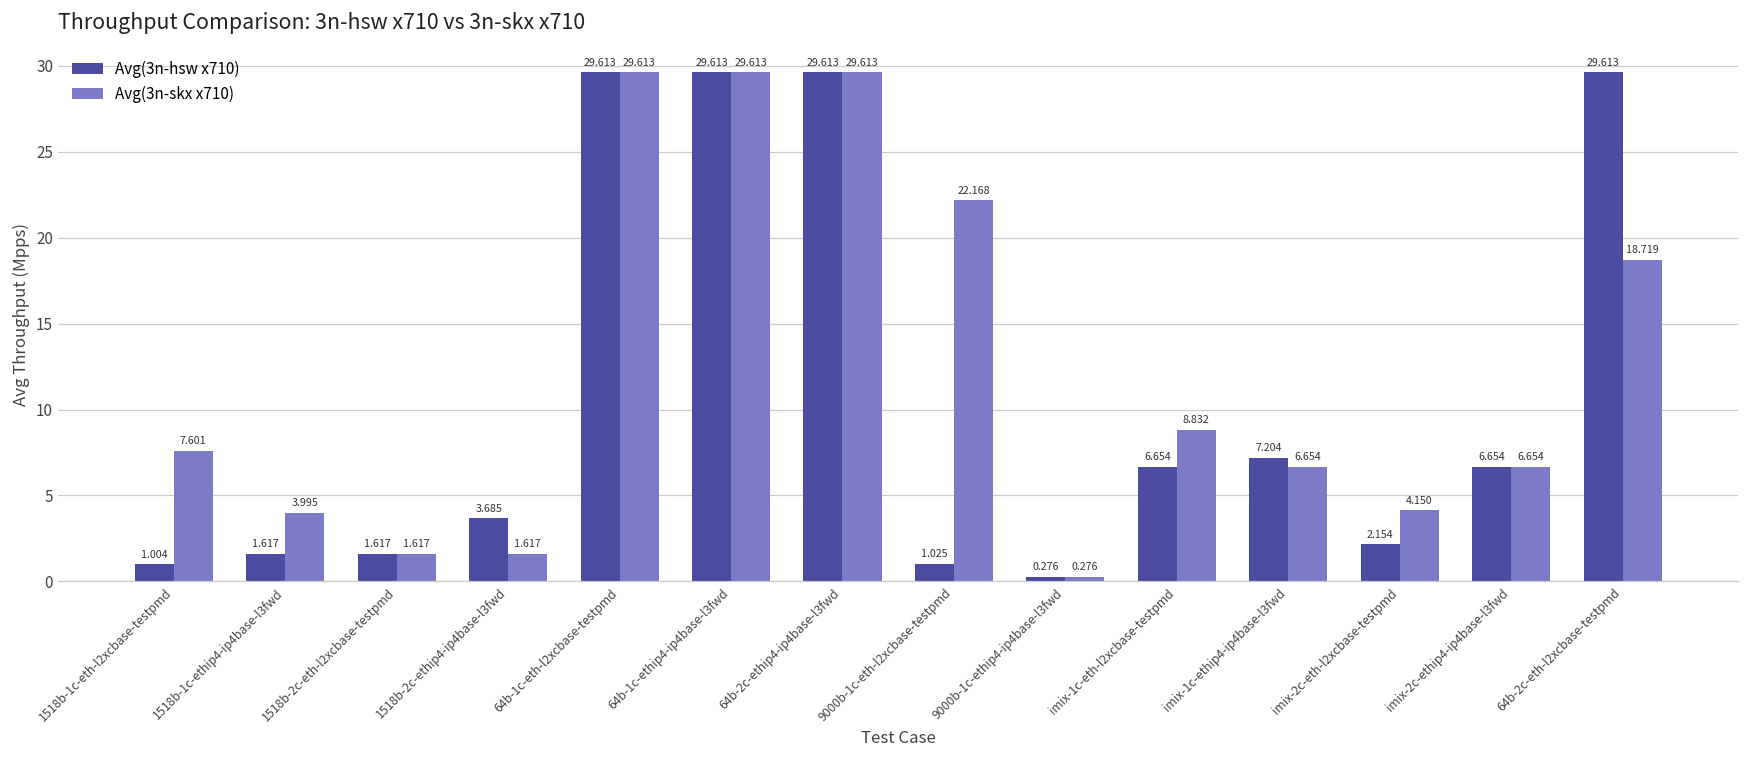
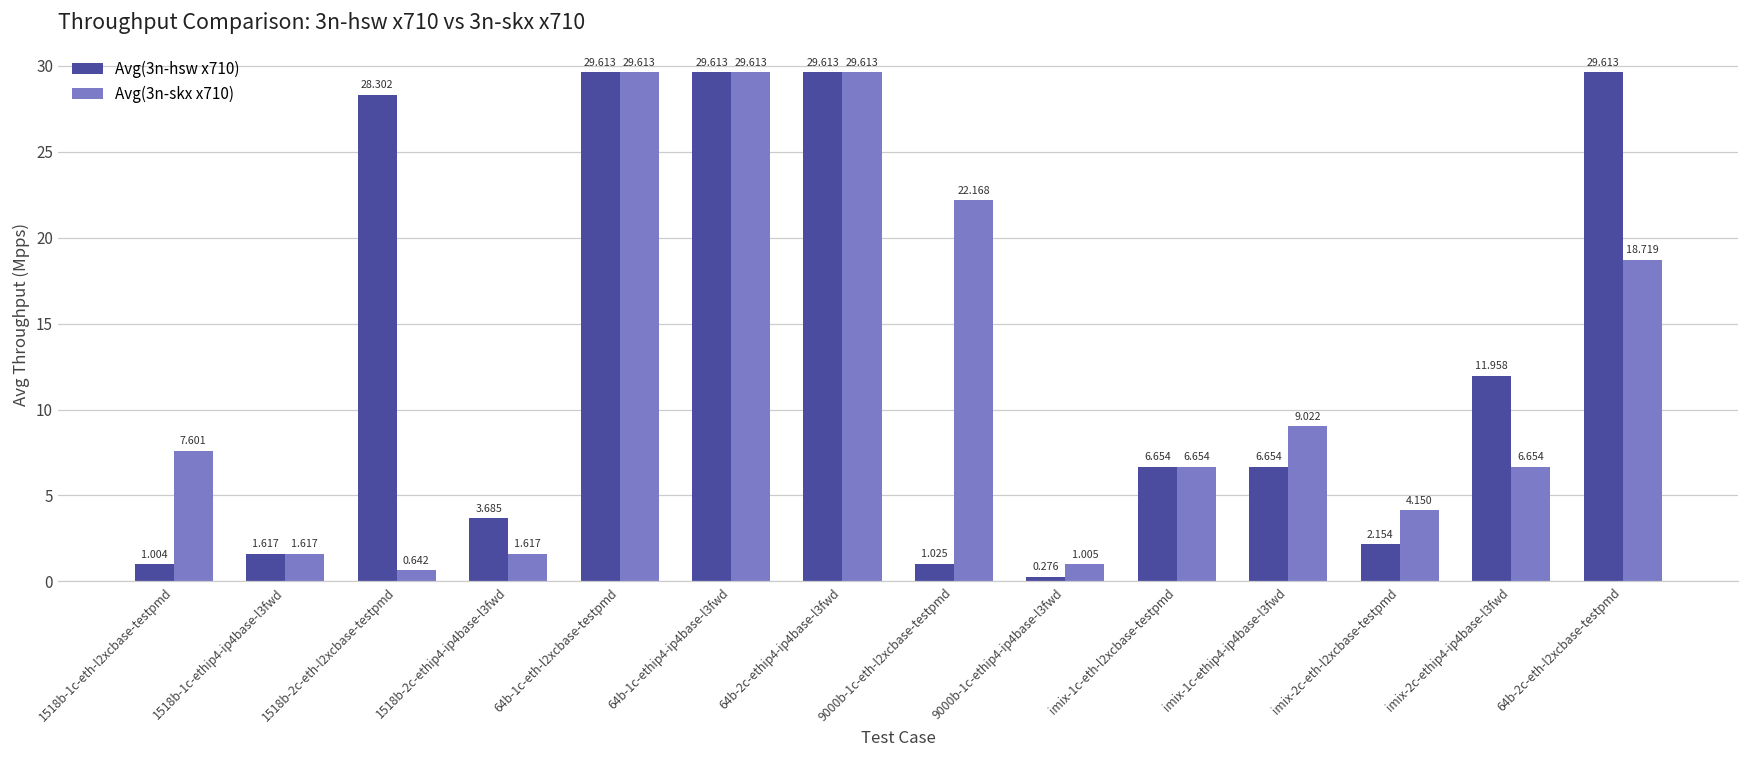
Avg(3n-skx x710), 1518b-1c-ethip4-ip4base-l3fwd: 3.995 -> 1.617
Avg(3n-hsw x710), 1518b-2c-eth-l2xcbase-testpmd: 1.617 -> 28.302
Avg(3n-skx x710), 1518b-2c-eth-l2xcbase-testpmd: 1.617 -> 0.642
Avg(3n-skx x710), 9000b-1c-ethip4-ip4base-l3fwd: 0.276 -> 1.005
Avg(3n-skx x710), imix-1c-eth-l2xcbase-testpmd: 8.832 -> 6.654
Avg(3n-hsw x710), imix-1c-ethip4-ip4base-l3fwd: 7.204 -> 6.654
Avg(3n-skx x710), imix-1c-ethip4-ip4base-l3fwd: 6.654 -> 9.022
Avg(3n-hsw x710), imix-2c-ethip4-ip4base-l3fwd: 6.654 -> 11.958
